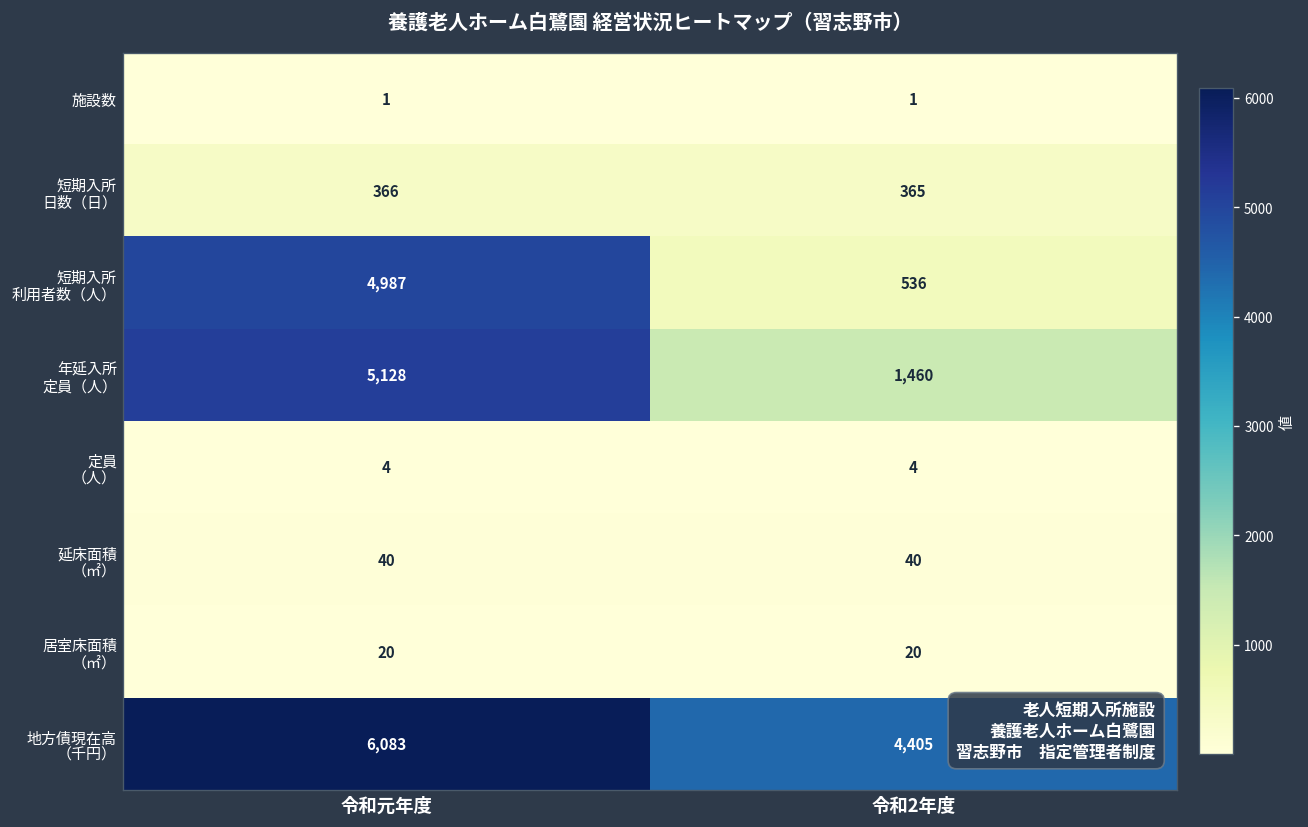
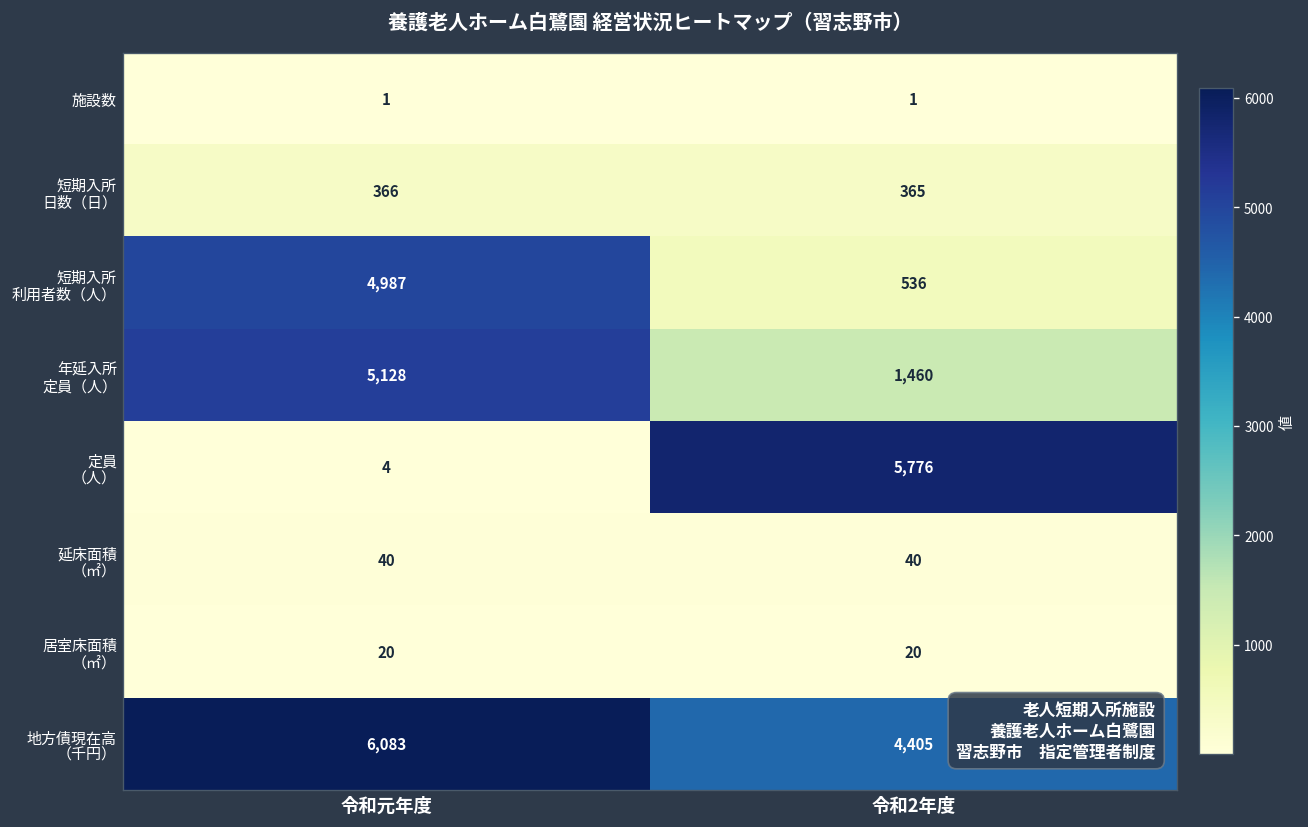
定員 （人）, 令和2年度: 4 -> 5,776
